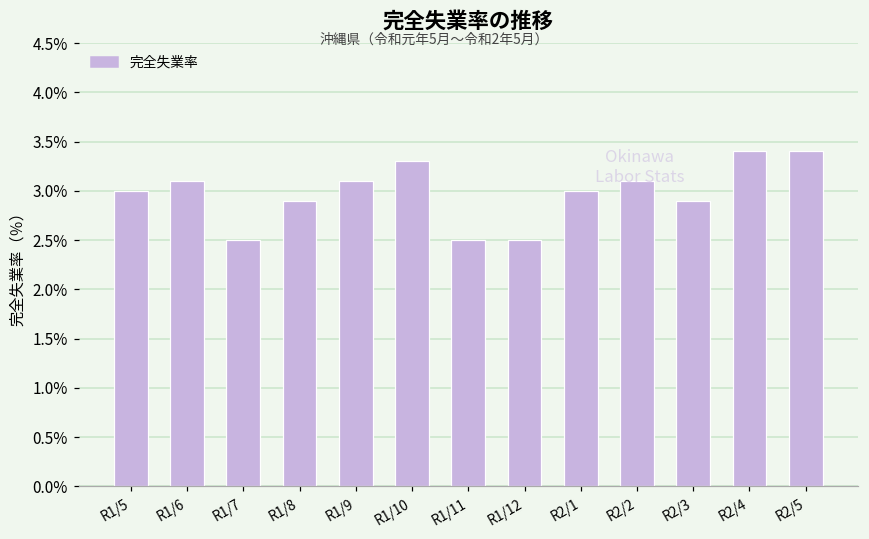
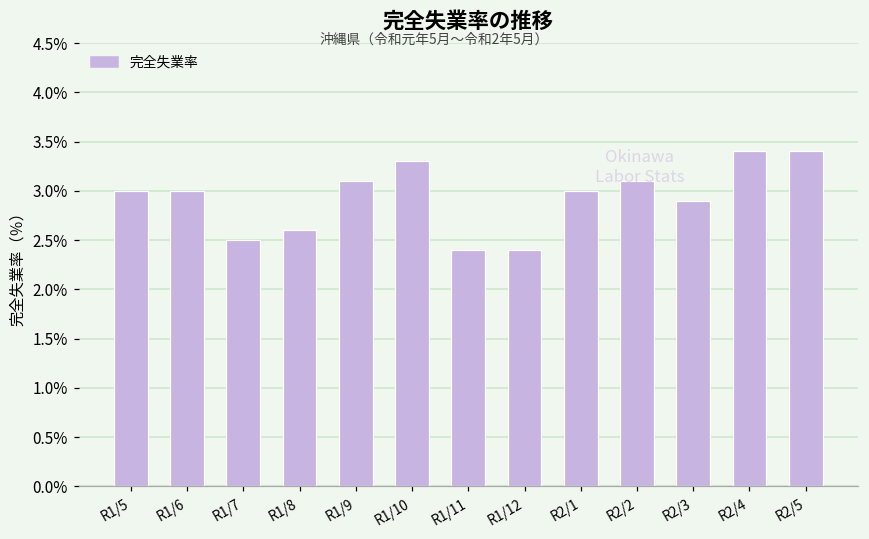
R1/6: 3.1% -> 3.0%
R1/8: 2.9% -> 2.6%
R1/11: 2.5% -> 2.4%
R1/12: 2.5% -> 2.4%
